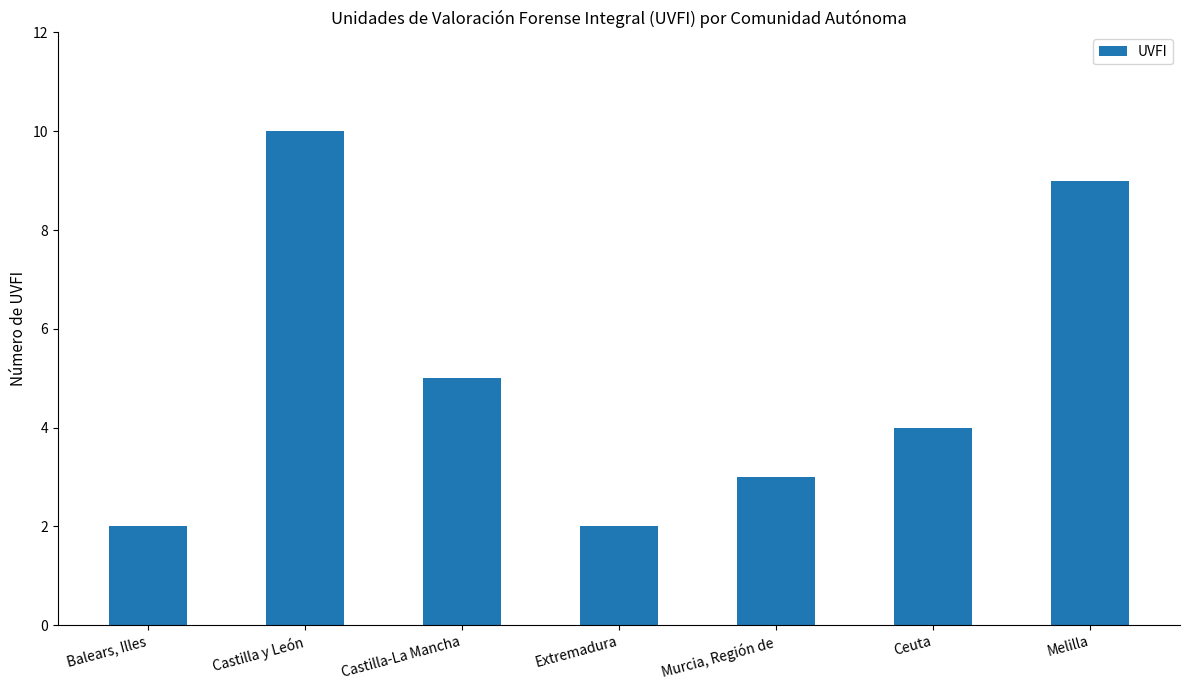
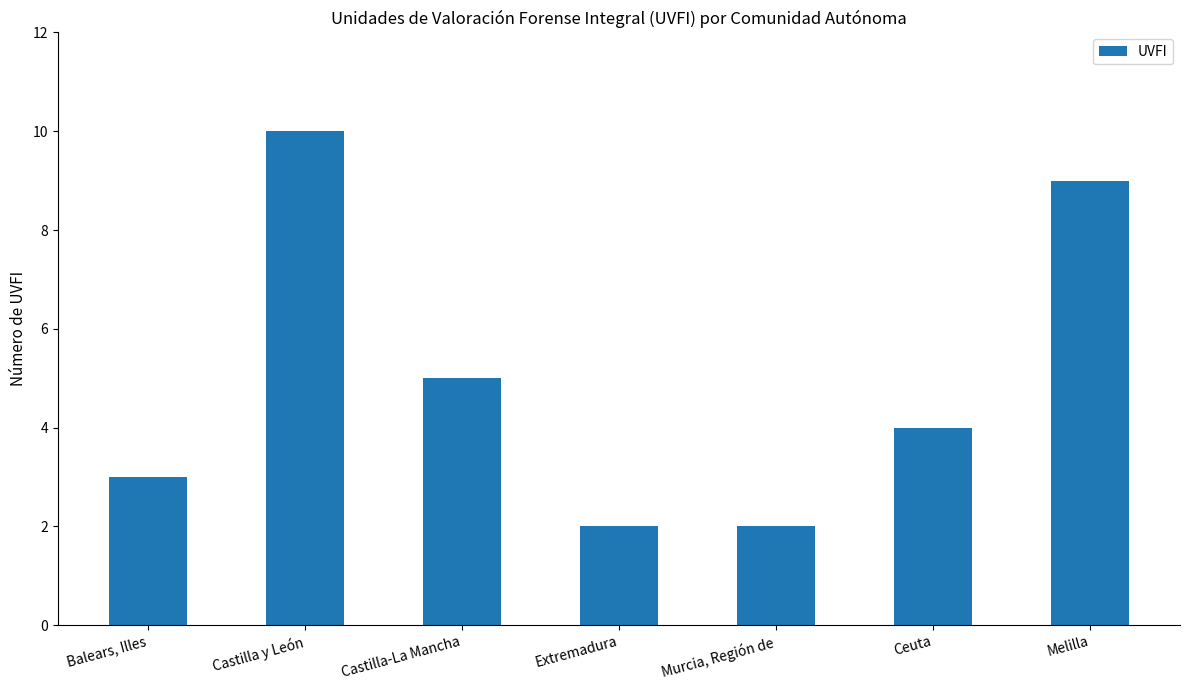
Balears, Illes: 2 -> 3
Murcia, Región de: 3 -> 2
